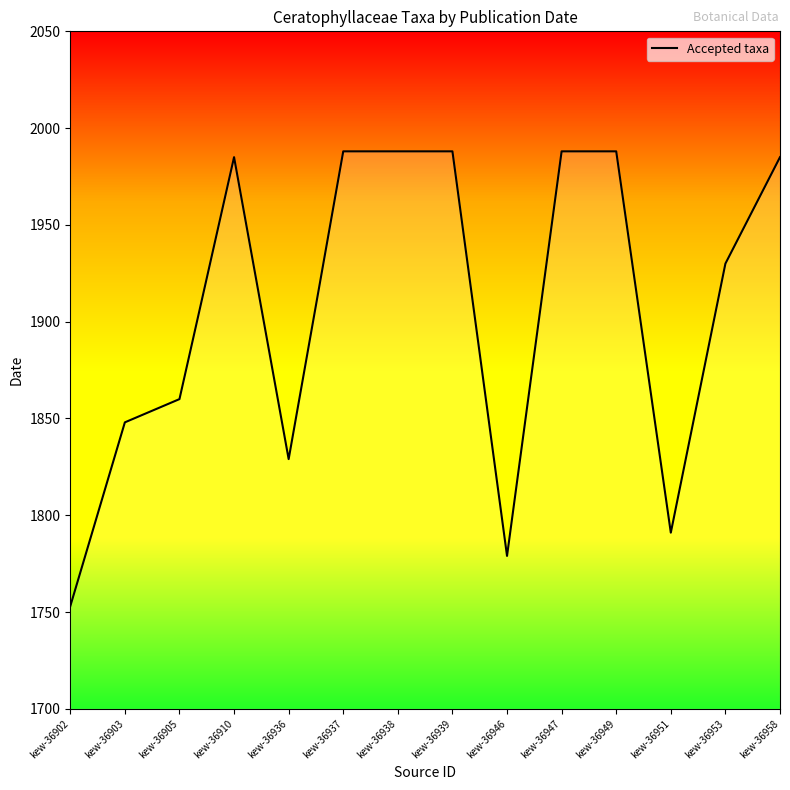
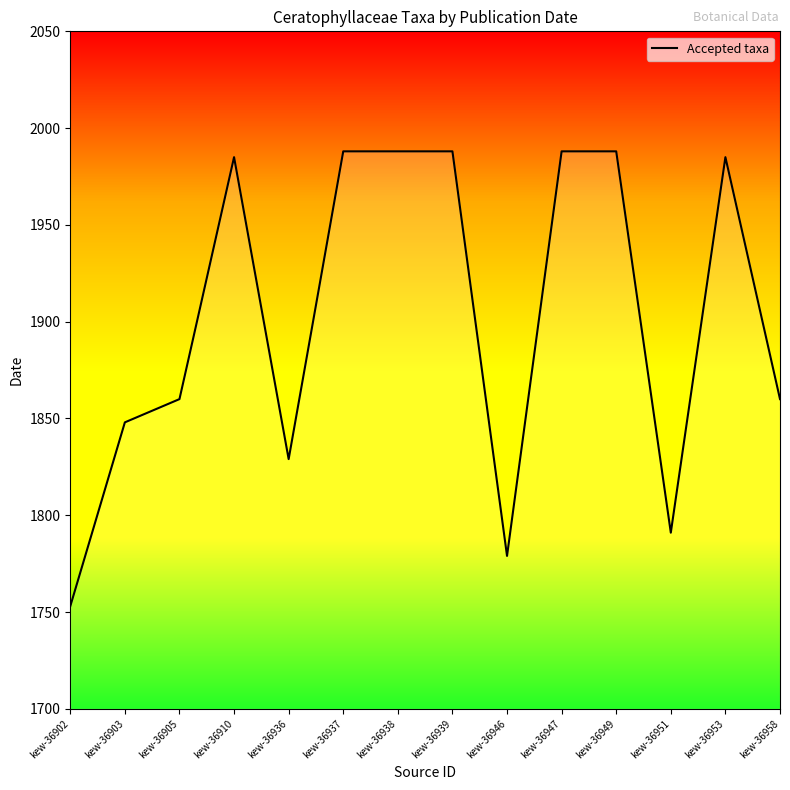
kew-36953: 1930 -> 1985
kew-36958: 1985 -> 1860
